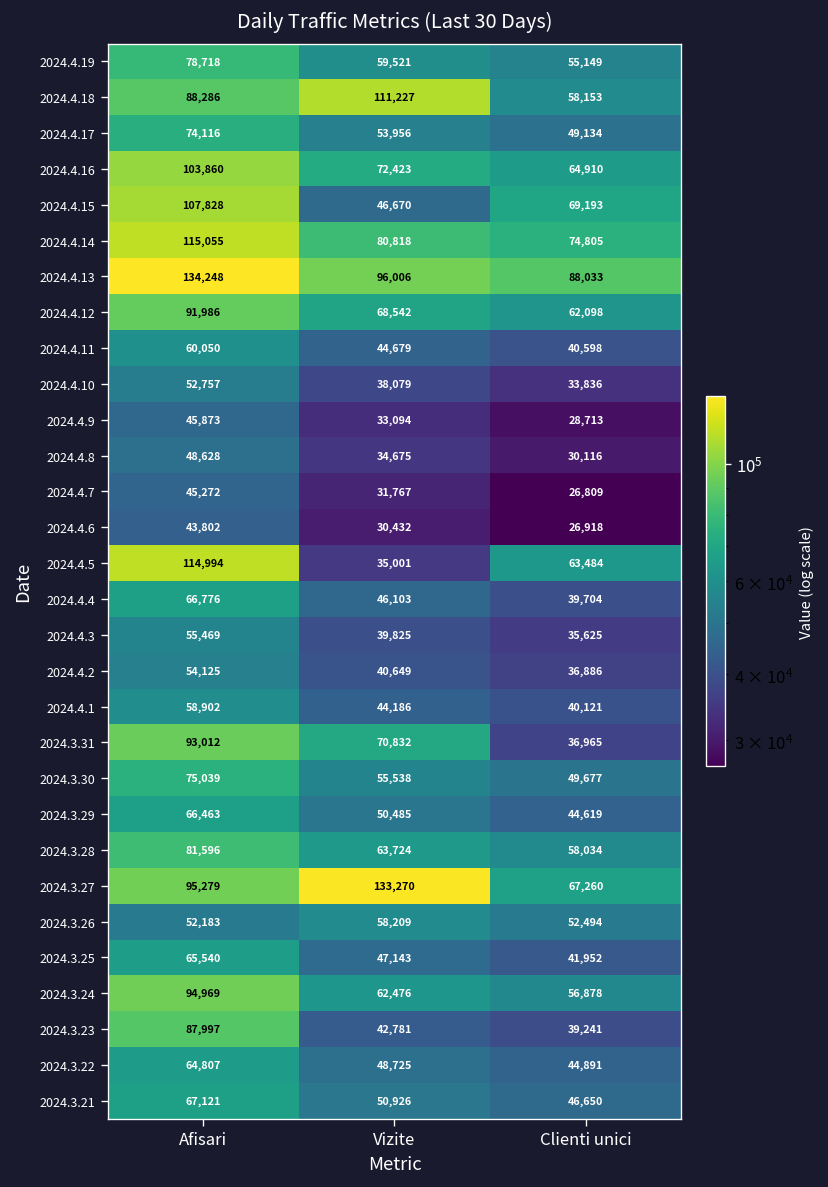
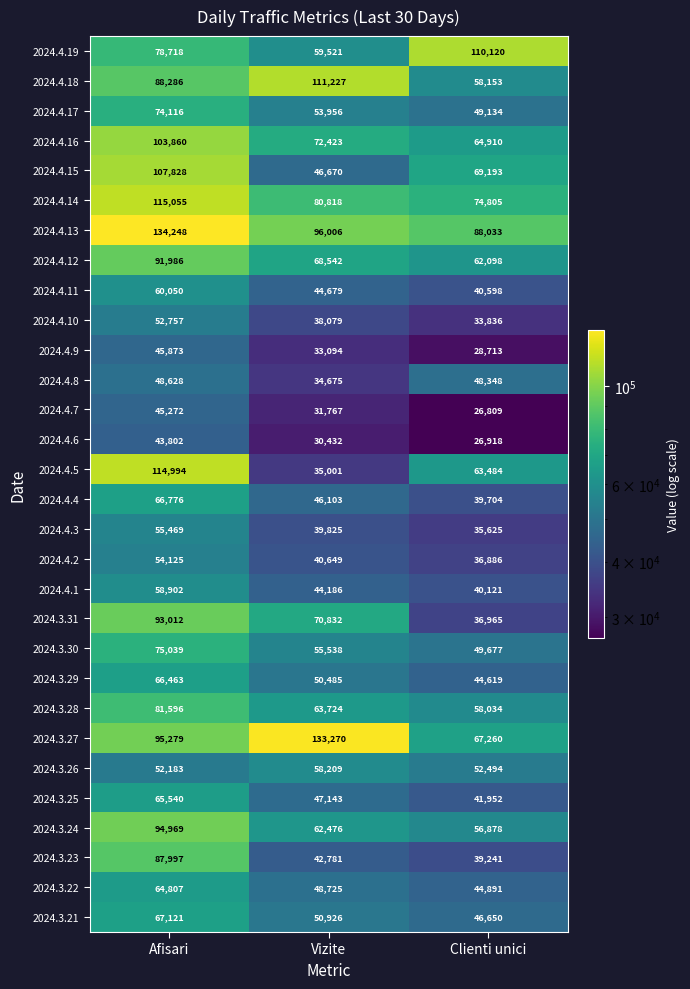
2024.4.19, Clienti unici: 55,149 -> 110,120
2024.4.8, Clienti unici: 30,116 -> 48,348
